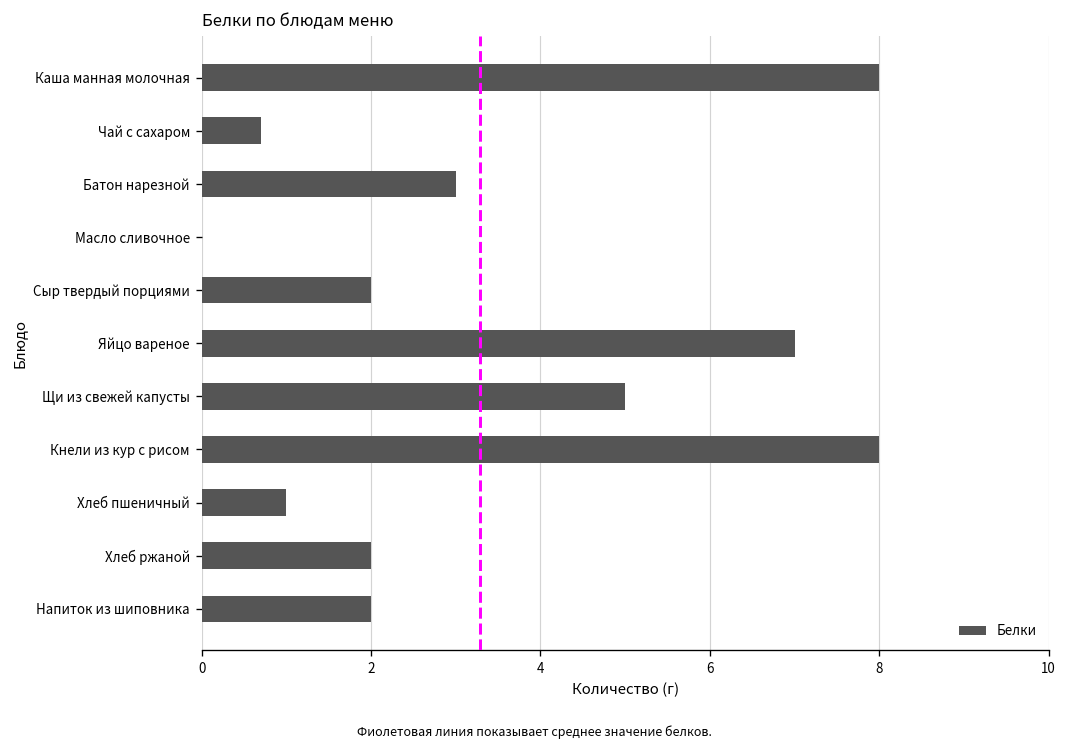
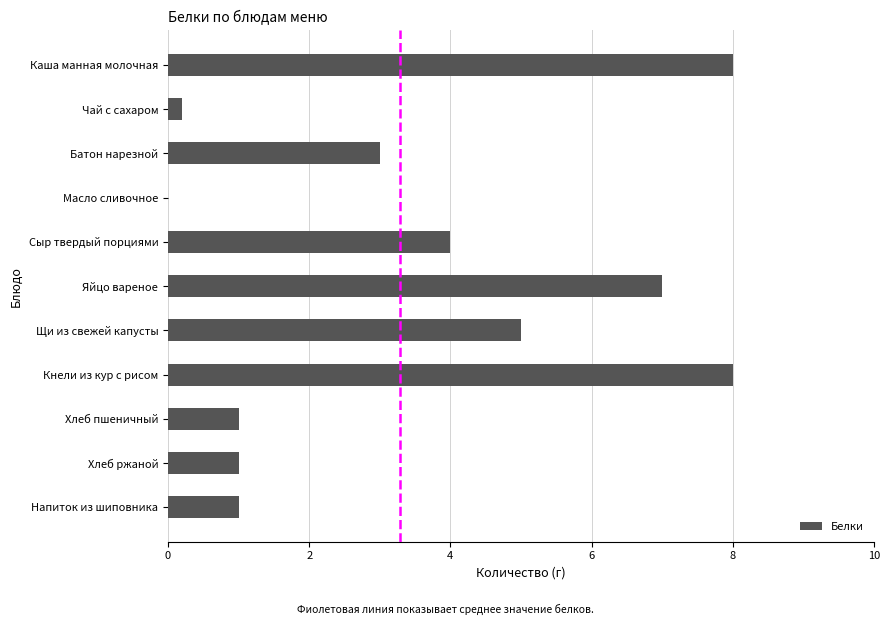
Чай с сахаром: 0.7 -> 0.2
Сыр твердый порциями: 2 -> 4
Хлеб ржаной: 2 -> 1
Напиток из шиповника: 2 -> 1
